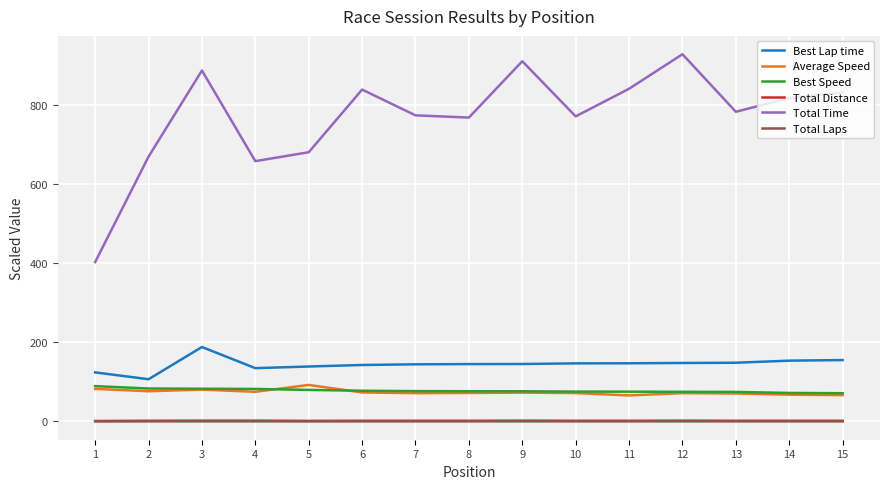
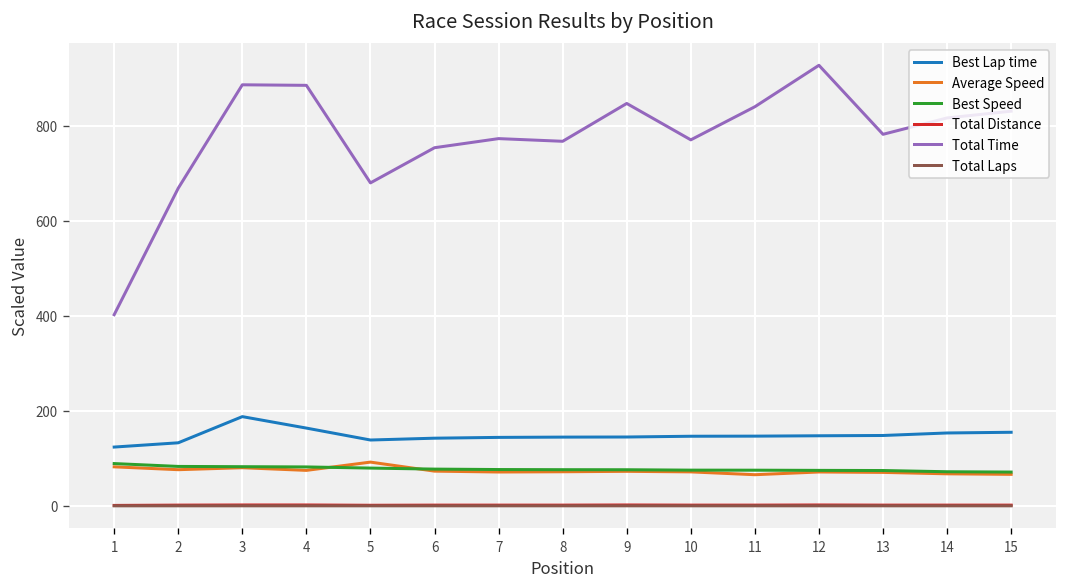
Best Lap time, 2: 110 -> 130
Best Lap time, 4: 130 -> 160
Total Time, 4: 660 -> 890
Total Time, 6: 840 -> 750
Total Time, 9: 910 -> 850
